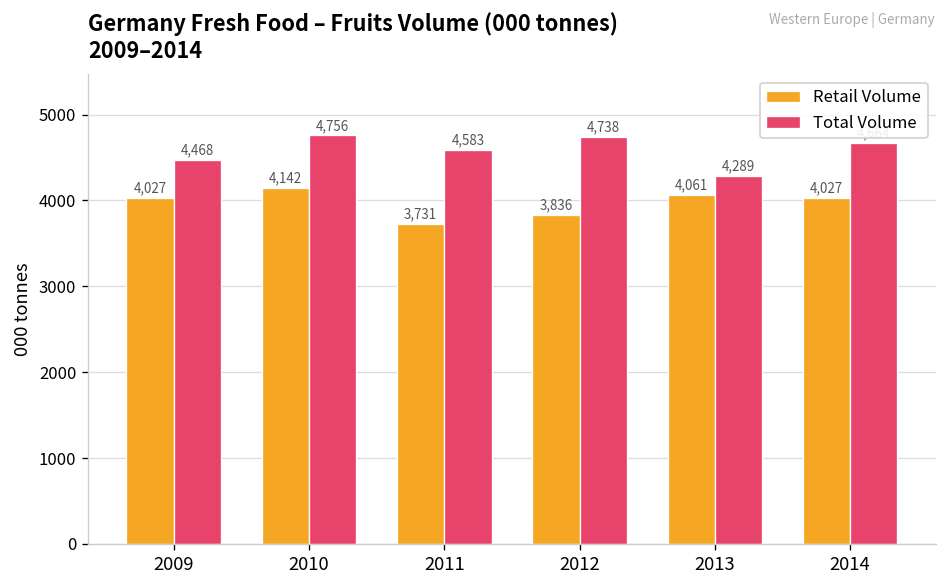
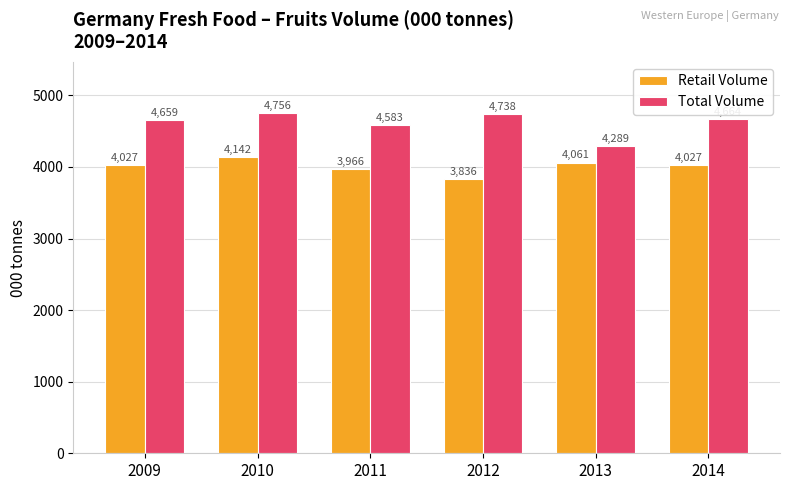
Total Volume, 2009: 4,468 -> 4,659
Retail Volume, 2011: 3,731 -> 3,966
